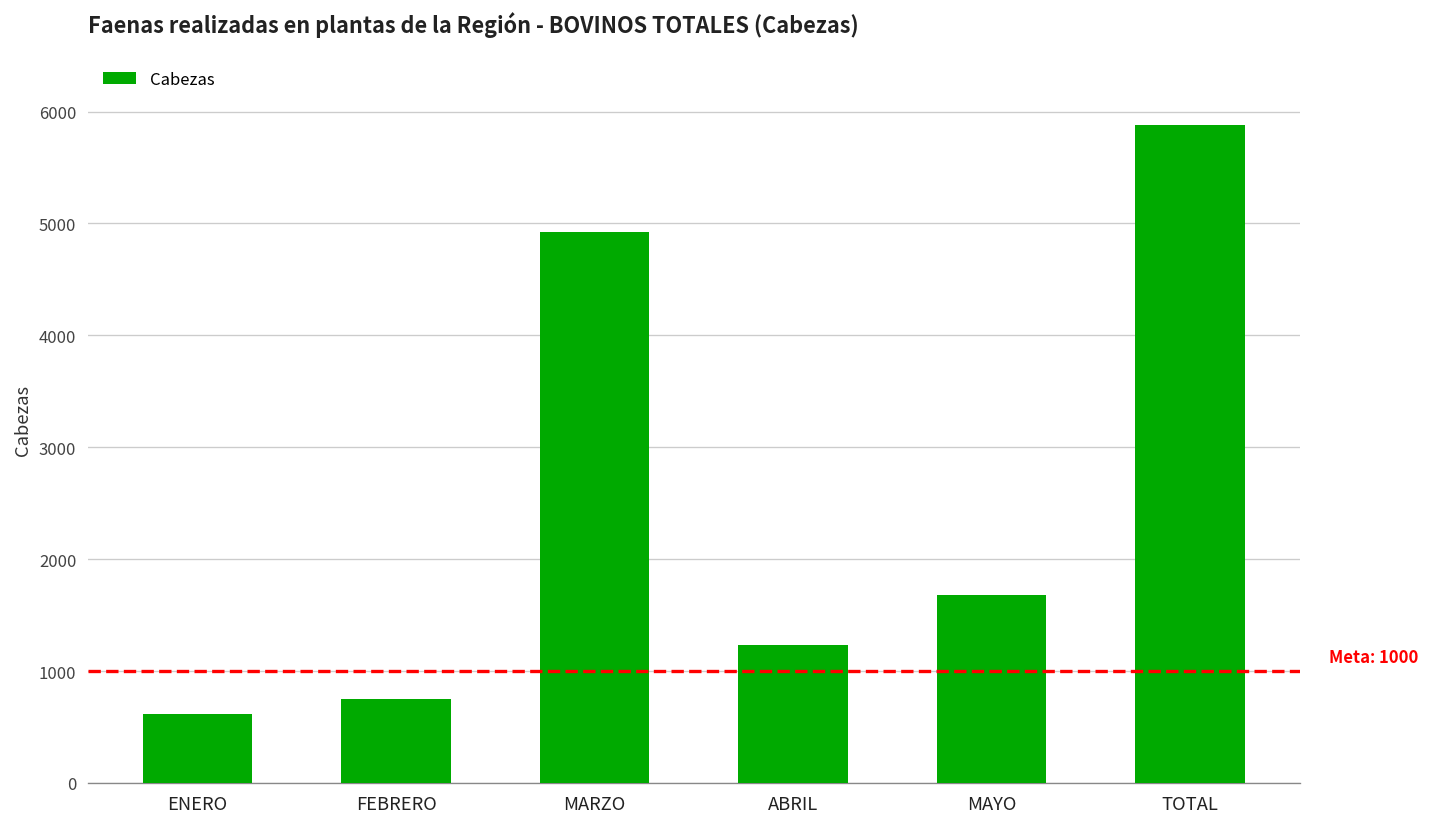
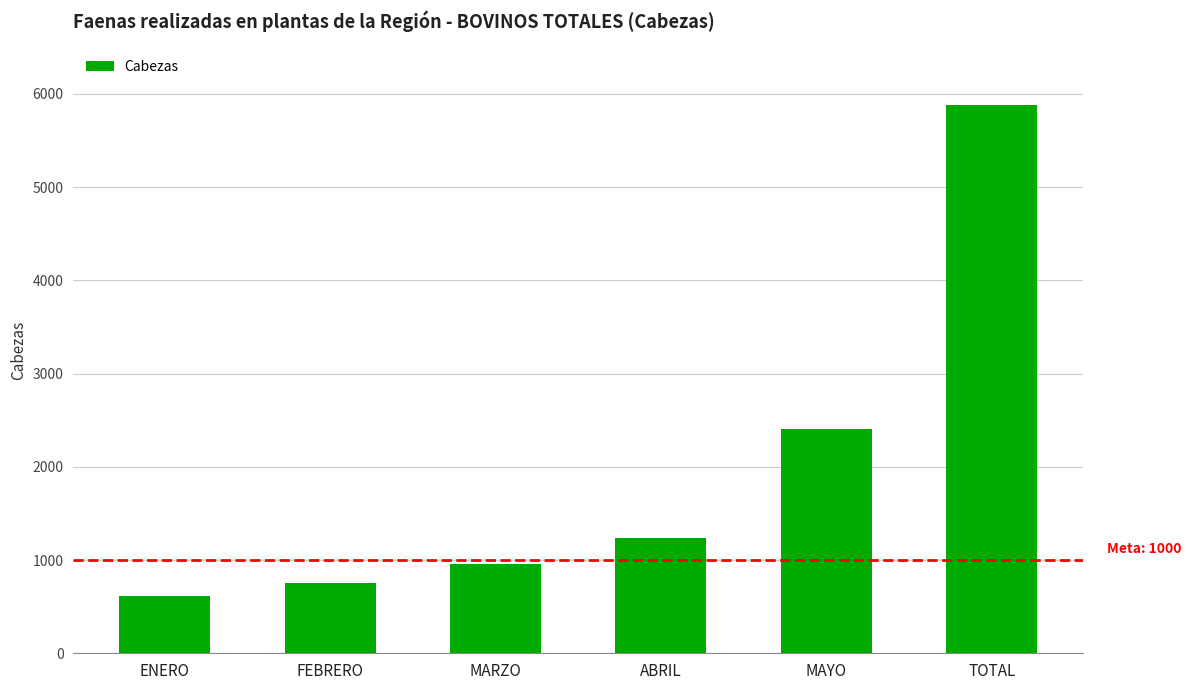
MARZO: 4900 -> 1000
MAYO: 1700 -> 2400
